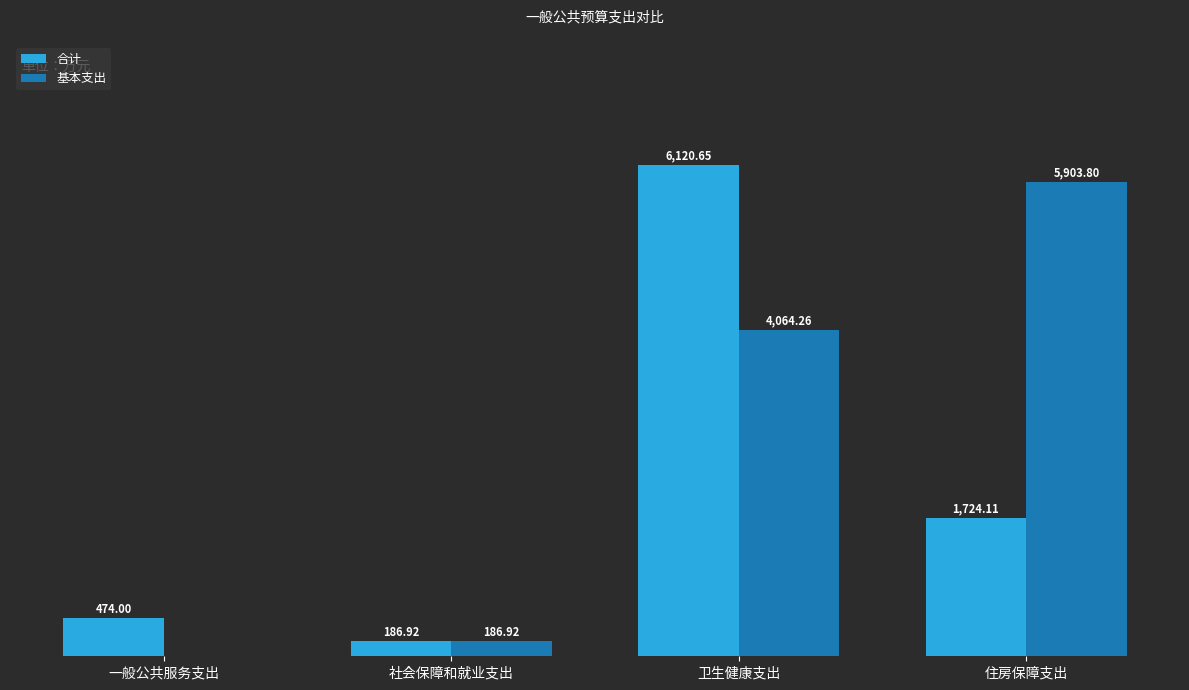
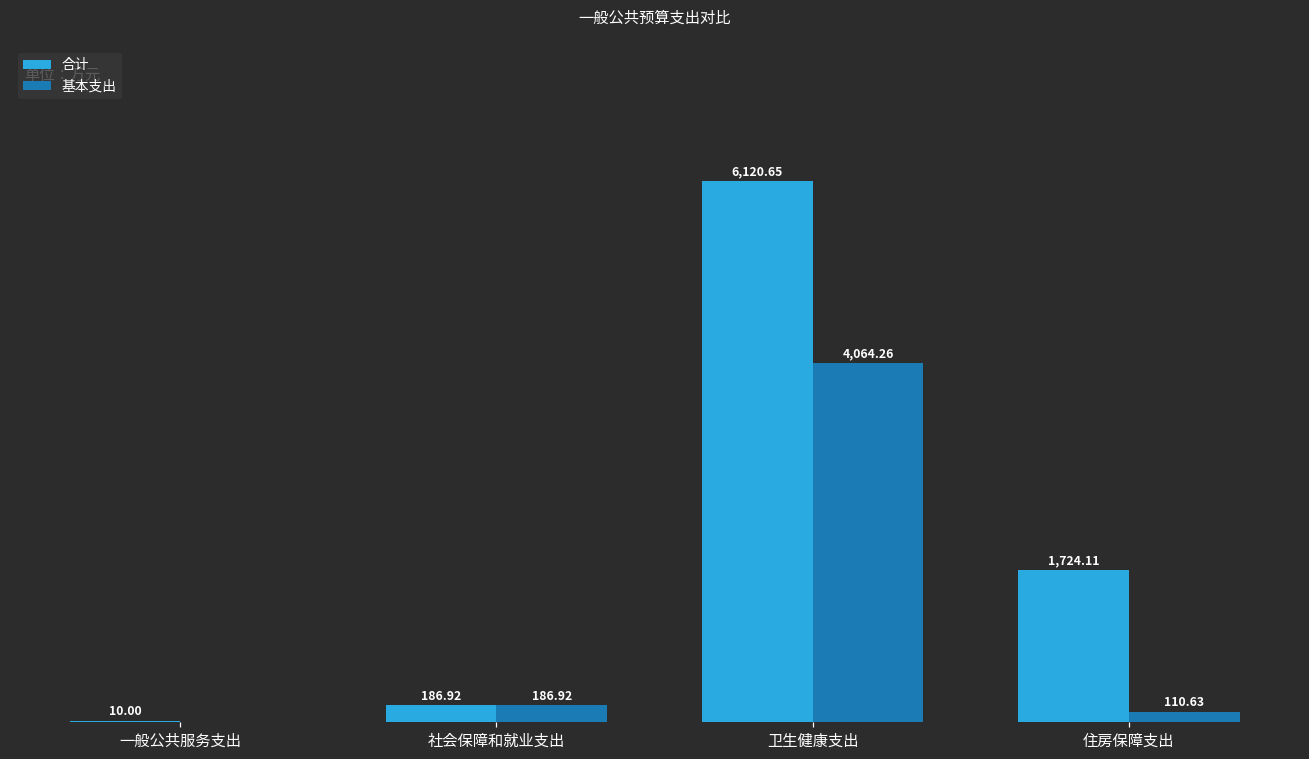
合计, 一般公共服务支出: 474.00 -> 10.00
基本支出, 住房保障支出: 5,903.80 -> 110.63
